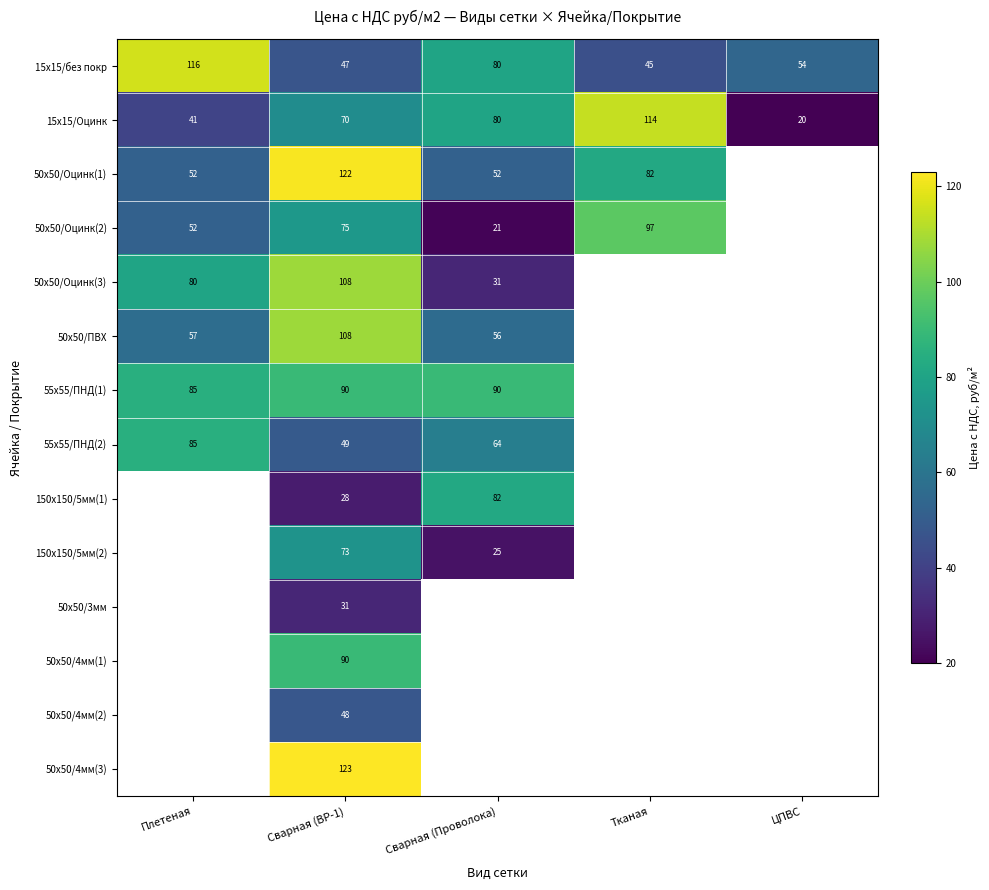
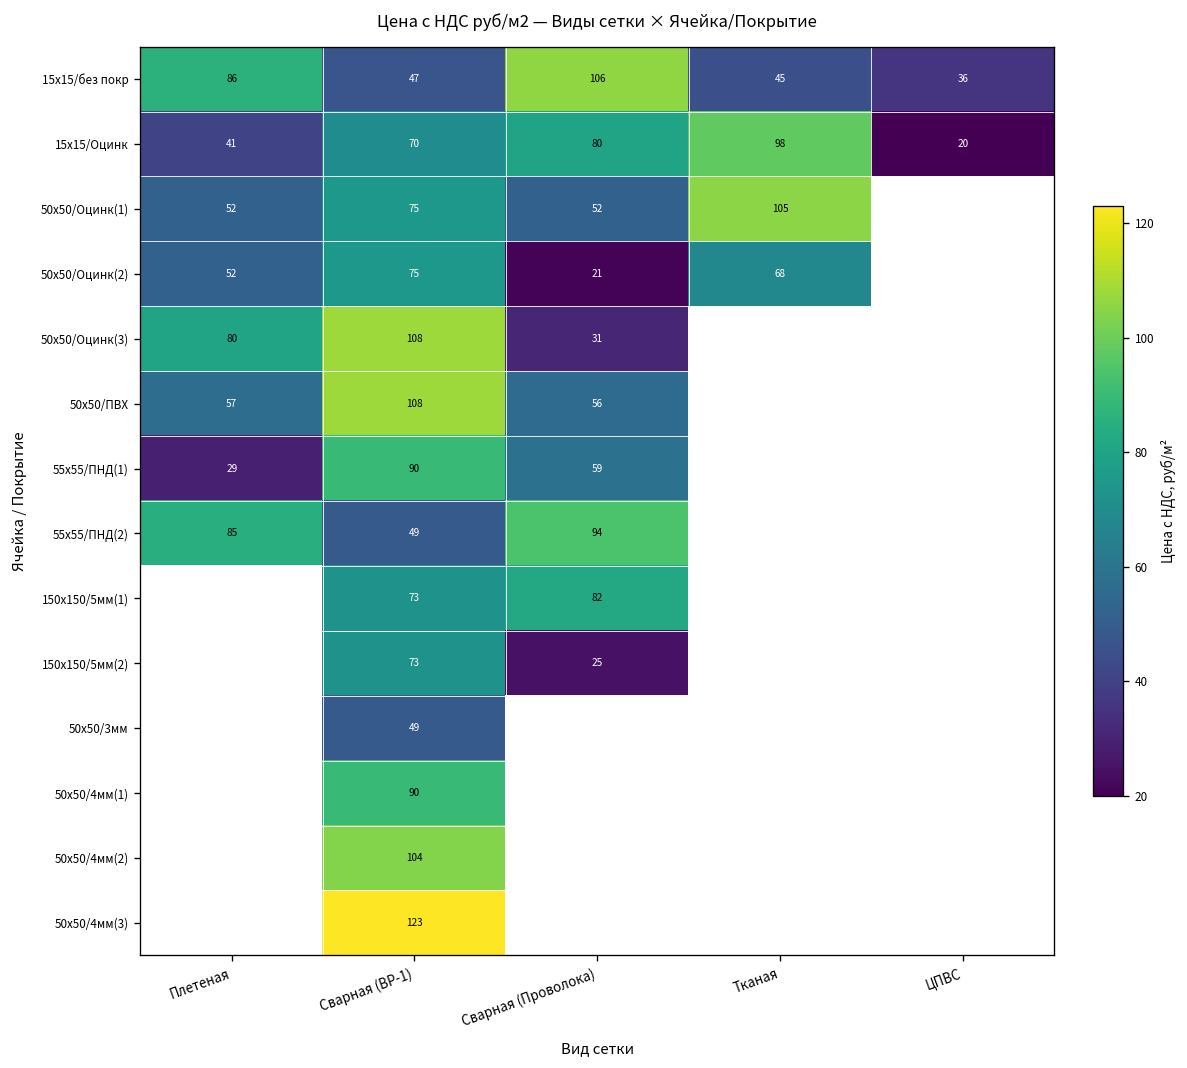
15х15/без покр, Плетеная: 116 -> 86
15х15/без покр, Сварная (Проволока): 80 -> 106
15х15/без покр, ЦПВС: 54 -> 36
15х15/Оцинк, Тканая: 114 -> 98
50х50/Оцинк(1), Сварная (ВР-1): 122 -> 75
50х50/Оцинк(1), Тканая: 82 -> 105
50х50/Оцинк(2), Тканая: 97 -> 68
55х55/ПНД(1), Плетеная: 85 -> 29
55х55/ПНД(1), Сварная (Проволока): 90 -> 59
55х55/ПНД(2), Сварная (Проволока): 64 -> 94
150х150/5мм(1), Сварная (ВР-1): 28 -> 73
50х50/3мм, Сварная (ВР-1): 31 -> 49
50х50/4мм(2), Сварная (ВР-1): 48 -> 104
